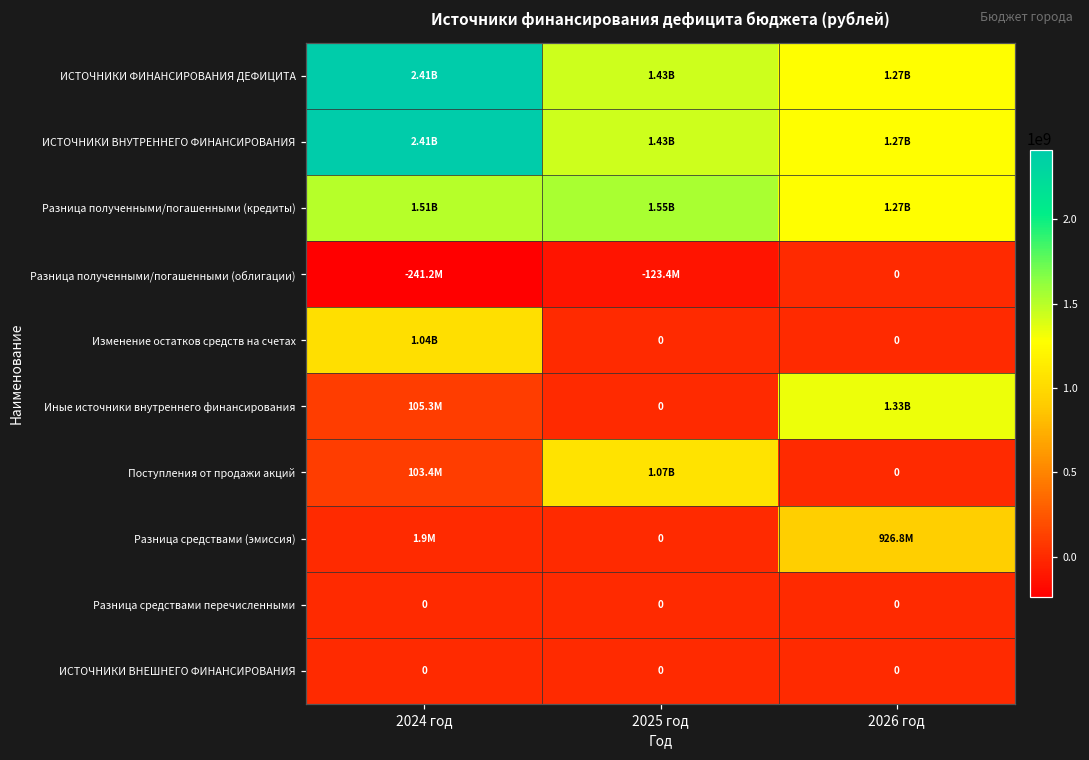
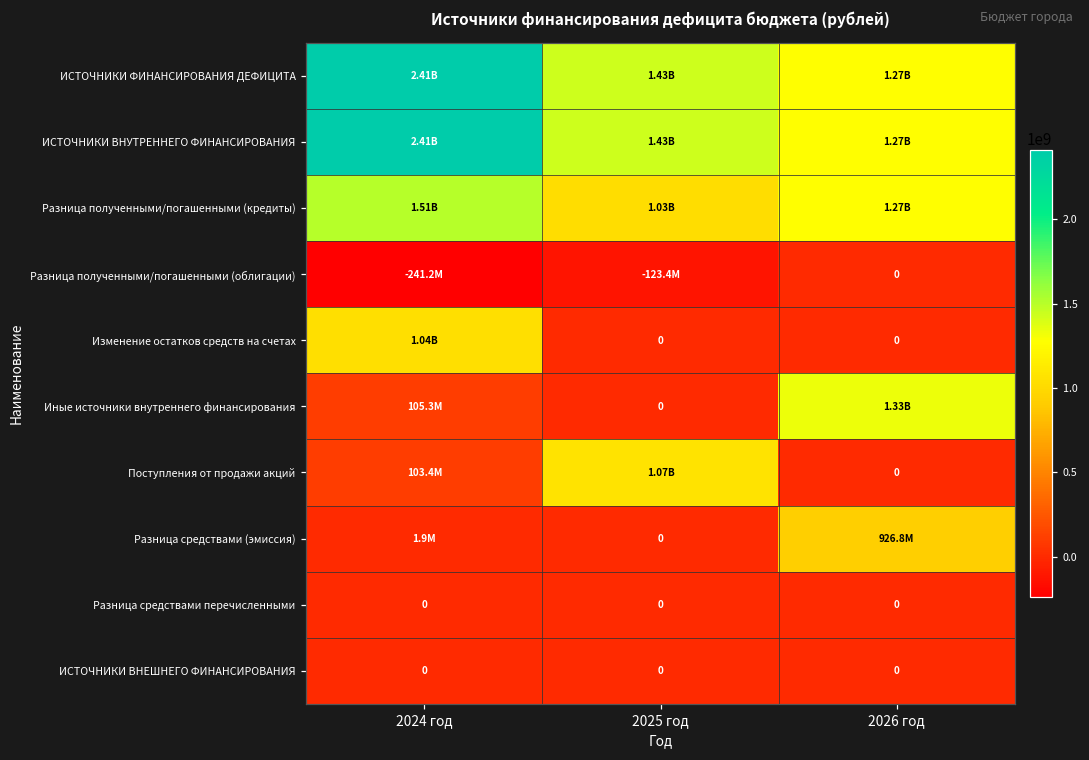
Разница полученными/погашенными (кредиты), 2025 год: 1.55B -> 1.03B
